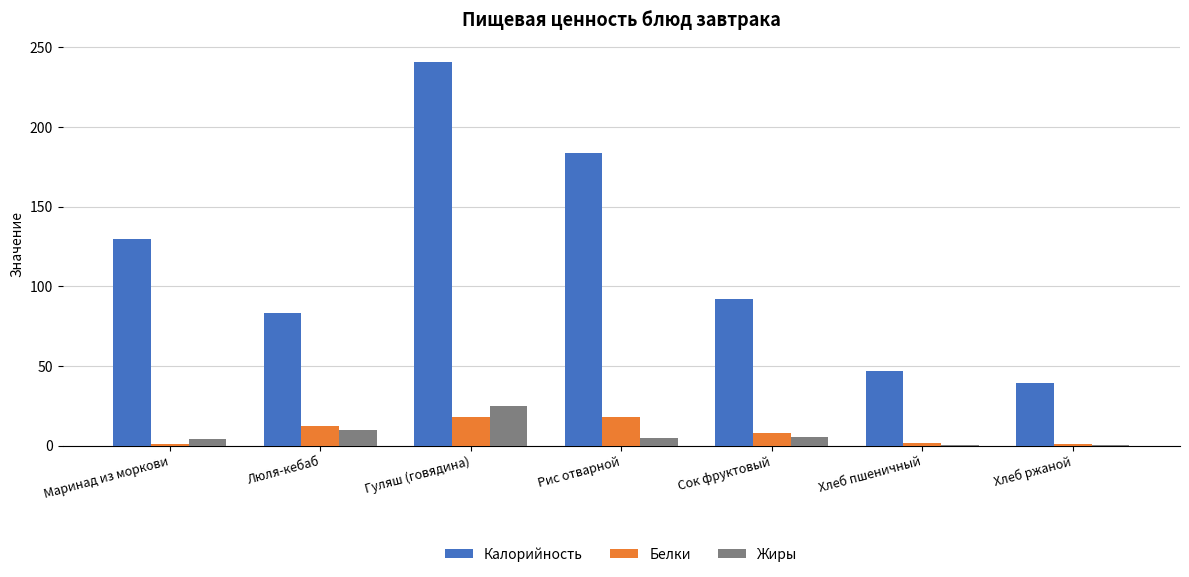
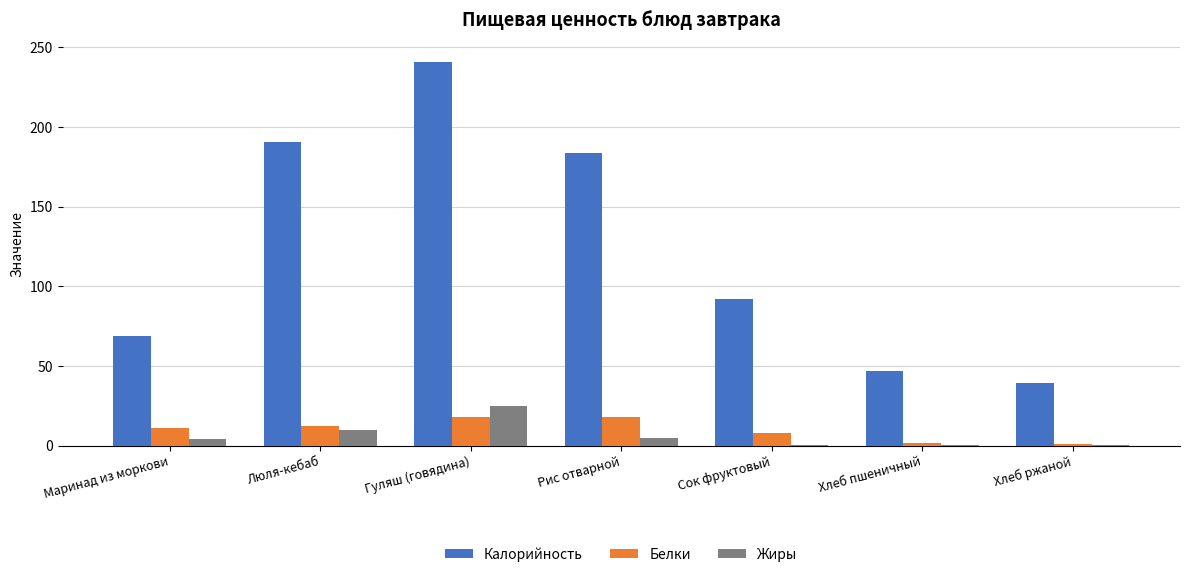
Калорийность, Маринад из моркови: 130 -> 69
Белки, Маринад из моркови: 1 -> 11
Калорийность, Люля-кебаб: 83 -> 190
Жиры, Сок фруктовый: 6 -> 0
